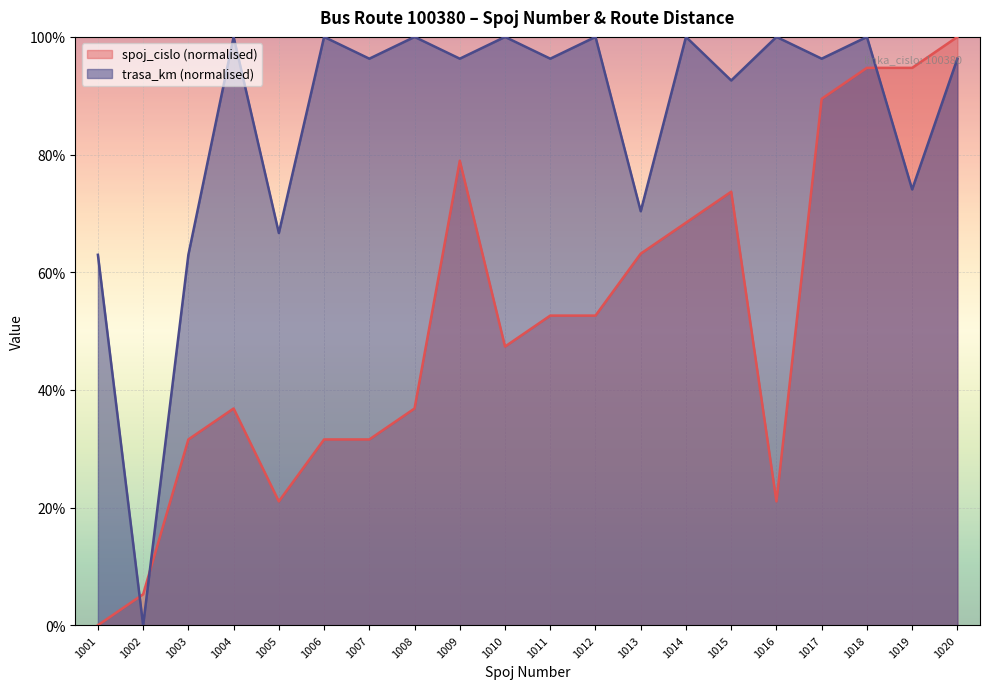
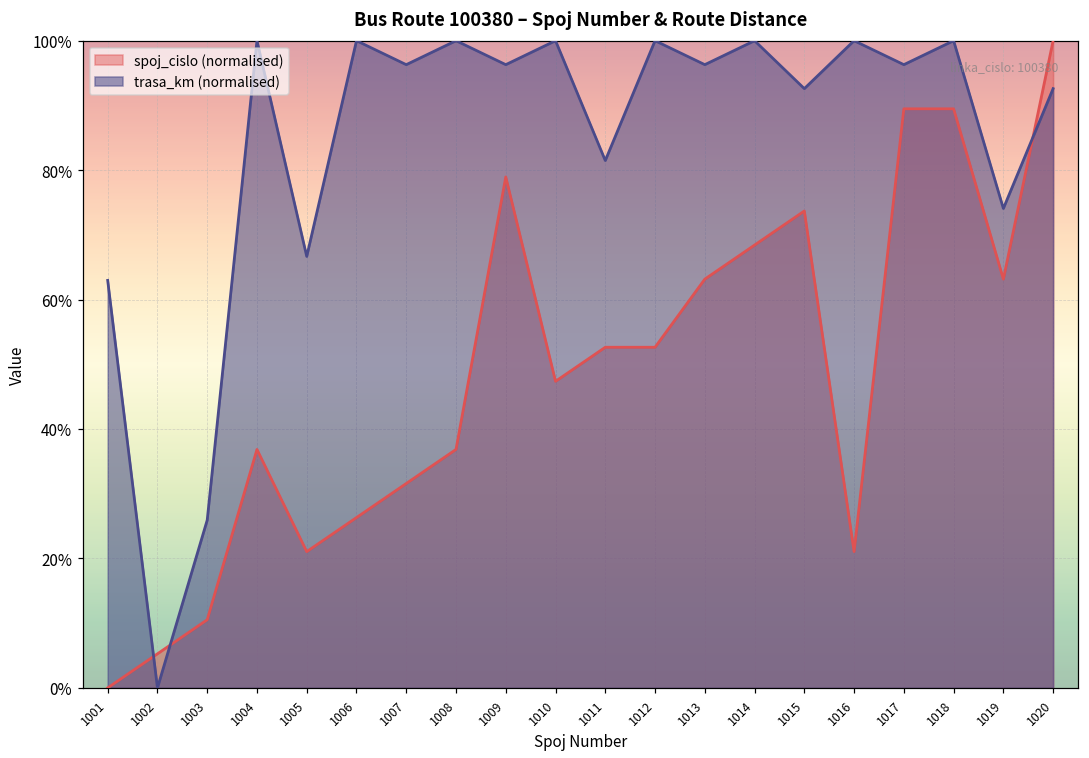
spoj_cislo (normalised), 1003: 32% -> 11%
trasa_km (normalised), 1003: 63% -> 26%
spoj_cislo (normalised), 1006: 32% -> 26%
trasa_km (normalised), 1011: 96% -> 81%
trasa_km (normalised), 1013: 70% -> 96%
spoj_cislo (normalised), 1018: 95% -> 89%
spoj_cislo (normalised), 1019: 95% -> 63%
trasa_km (normalised), 1020: 96% -> 93%
